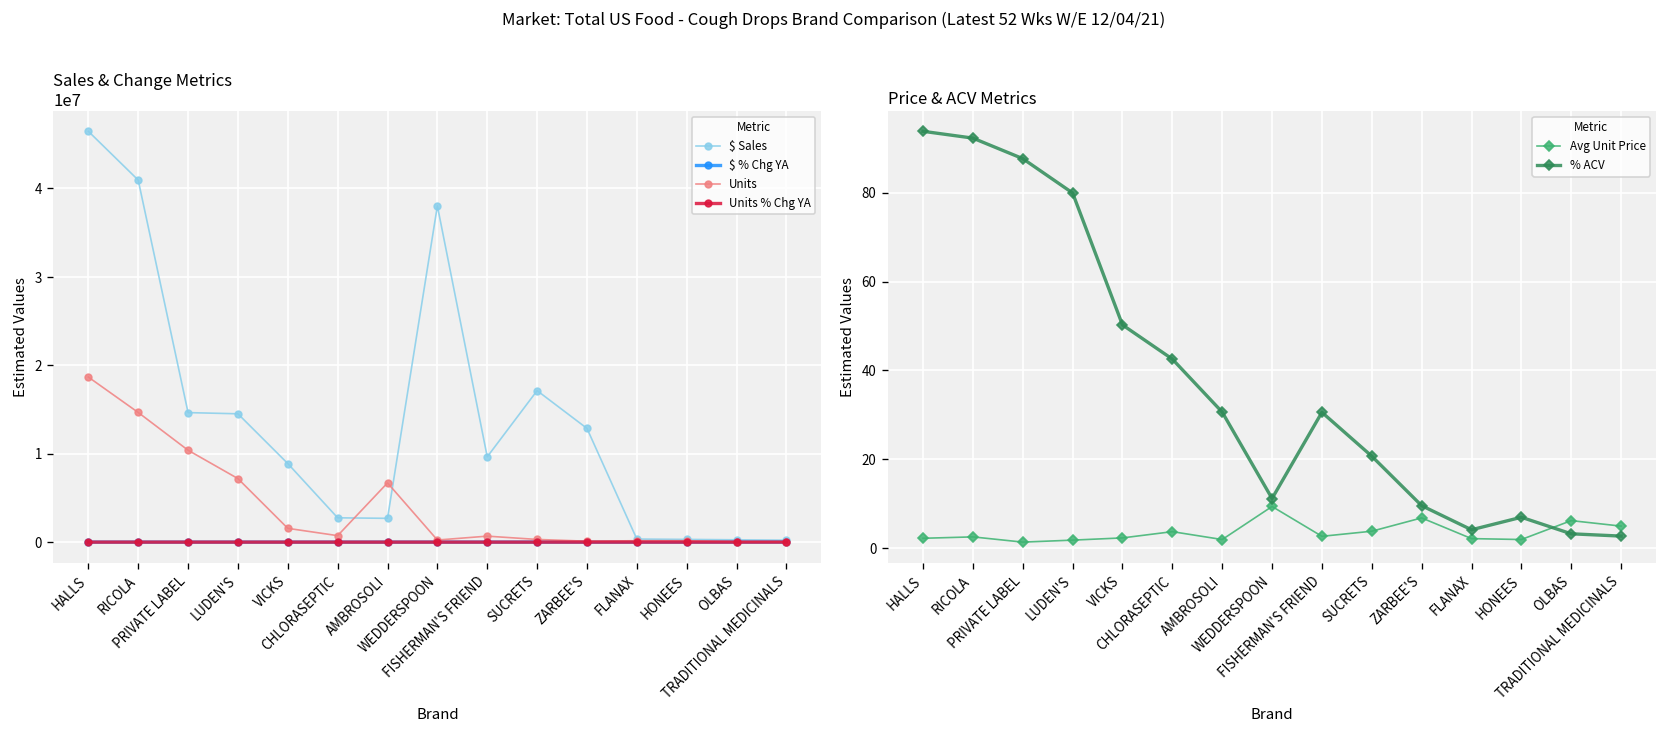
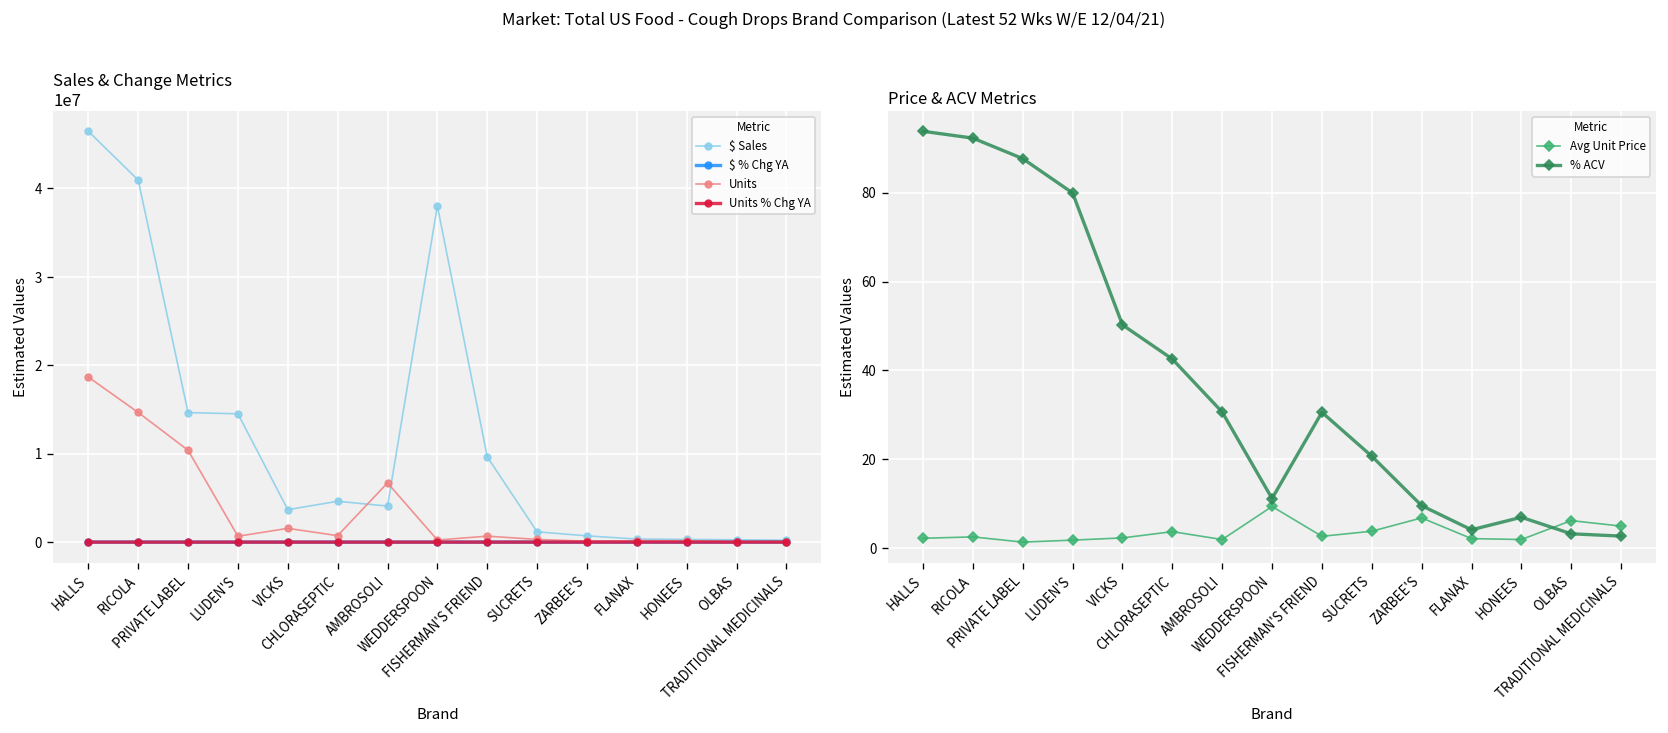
Sales & Change Metrics, Units, LUDEN'S: 7000000 -> 1000000
Sales & Change Metrics, $ Sales, VICKS: 9000000 -> 4000000
Sales & Change Metrics, $ Sales, CHLORASEPTIC: 3000000 -> 5000000
Sales & Change Metrics, $ Sales, AMBROSOLI: 3000000 -> 4000000
Sales & Change Metrics, $ Sales, SUCRETS: 17000000 -> 1000000
Sales & Change Metrics, $ Sales, ZARBEE'S: 13000000 -> 1000000
